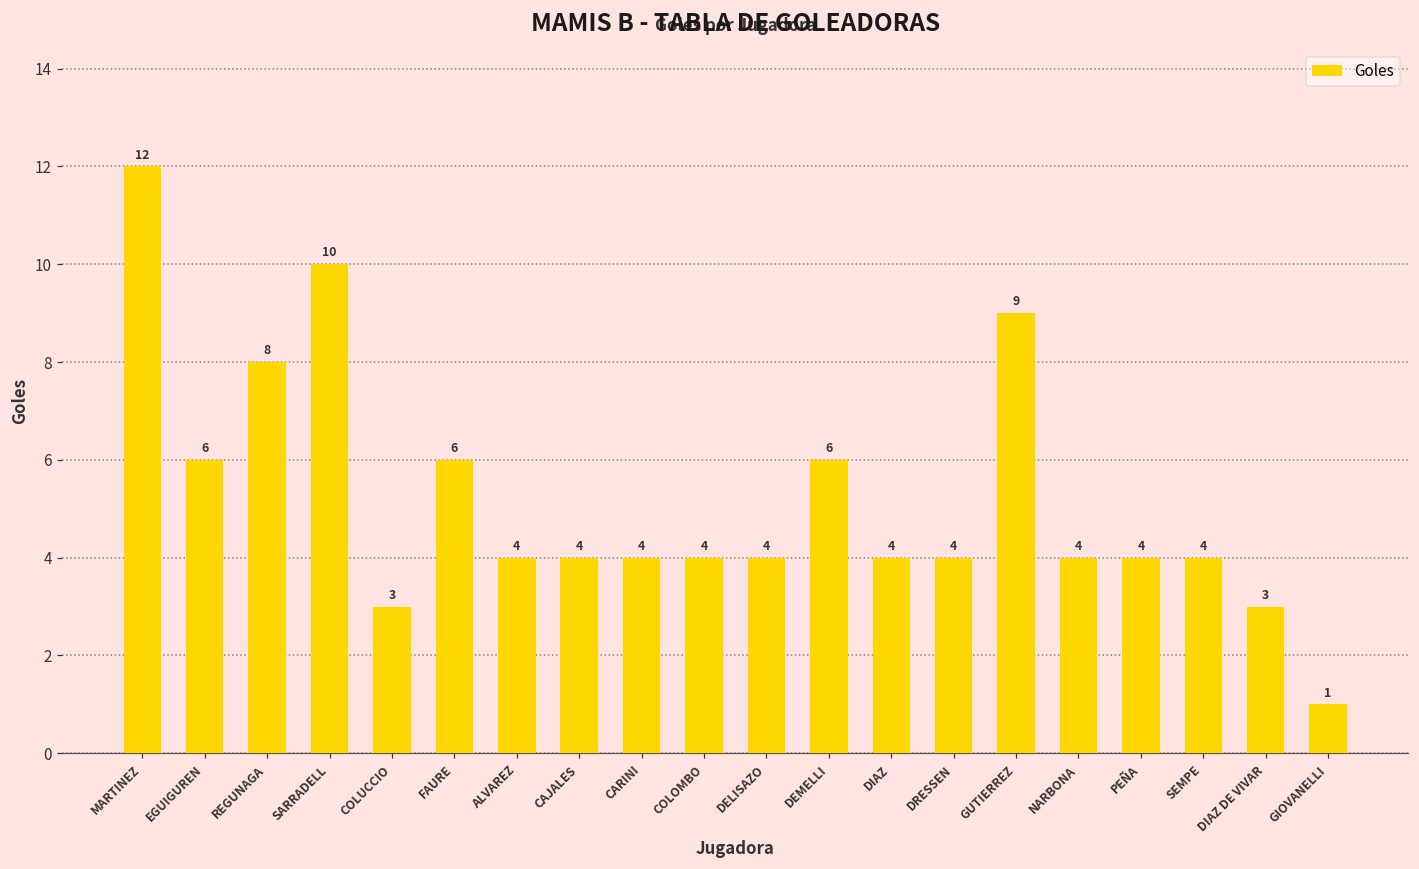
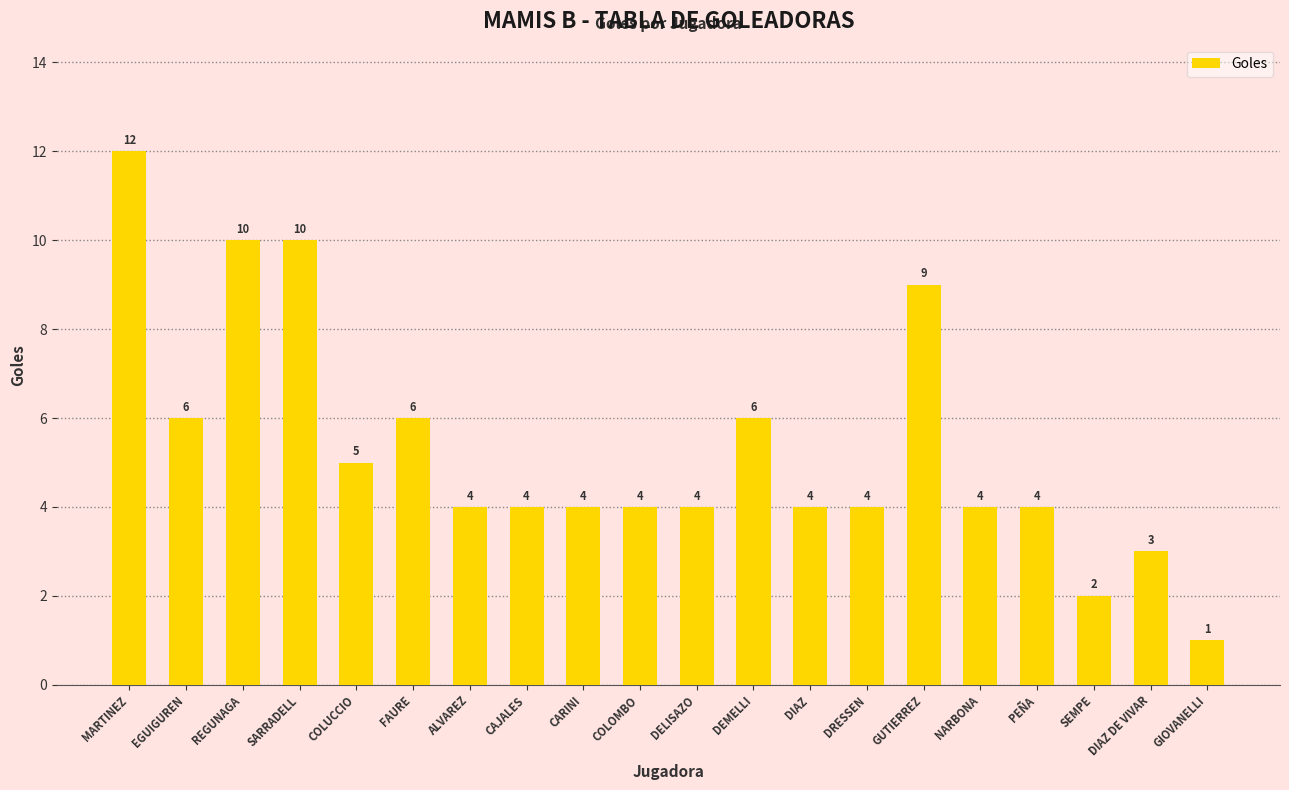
REGUNAGA: 8 -> 10
COLUCCIO: 3 -> 5
SEMPE: 4 -> 2
